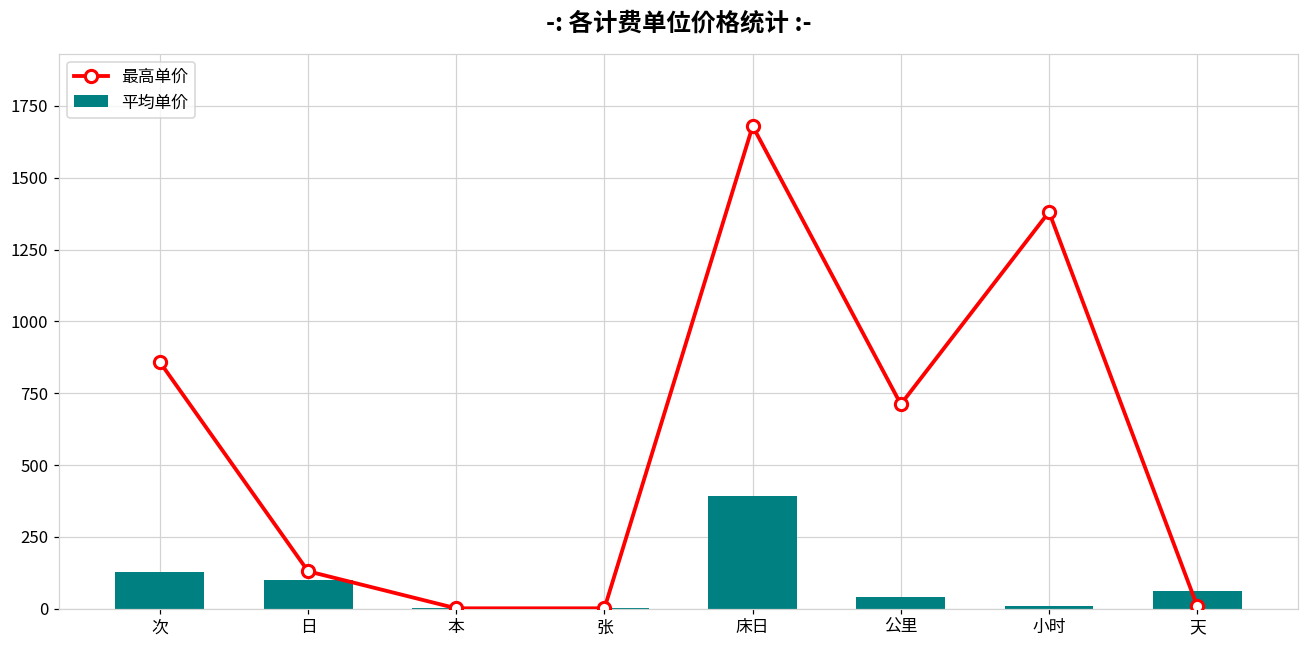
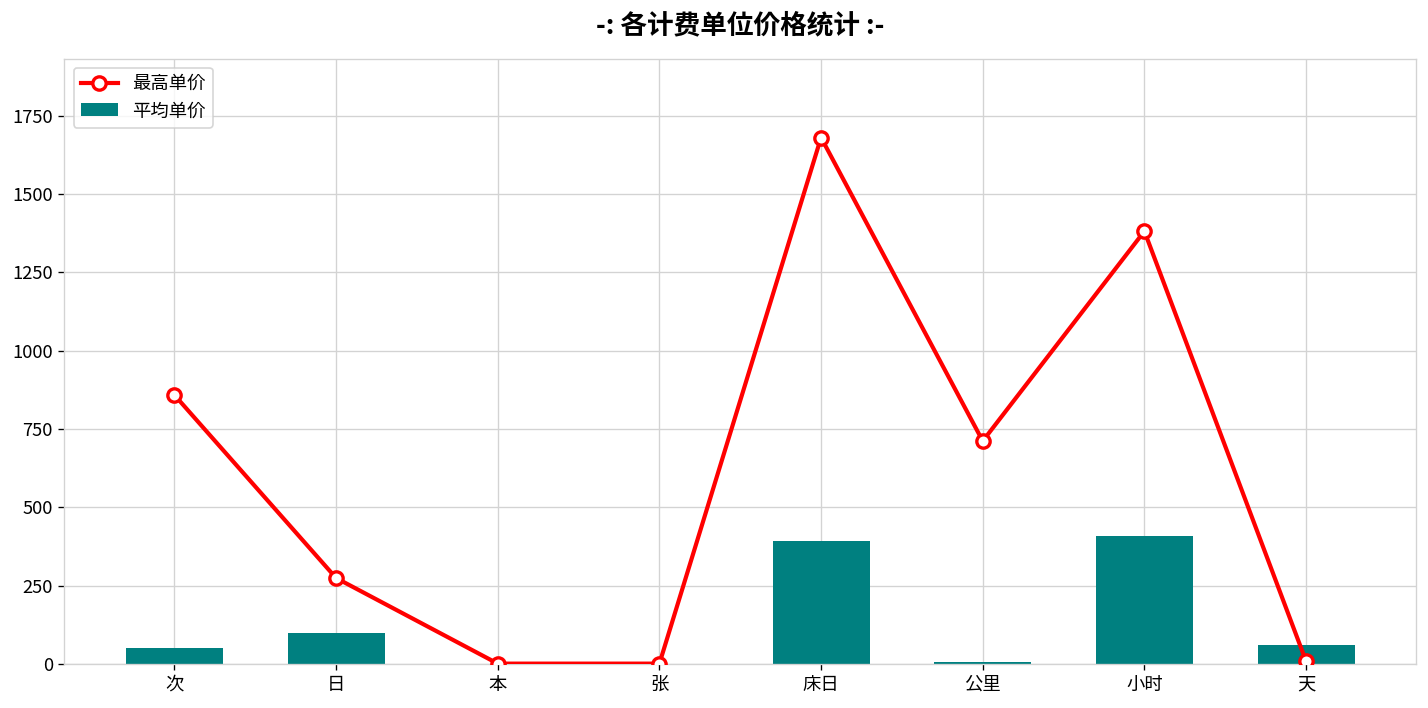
平均单价, 次: 130 -> 50
最高单价, 日: 130 -> 270
平均单价, 公里: 40 -> 10
平均单价, 小时: 10 -> 410
